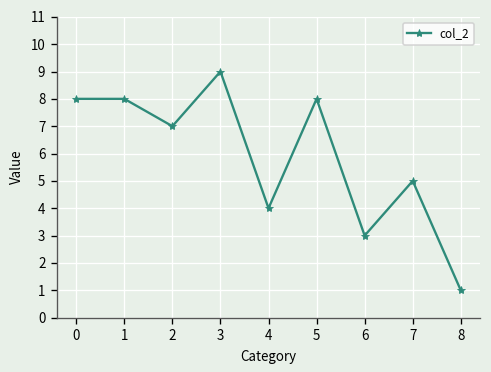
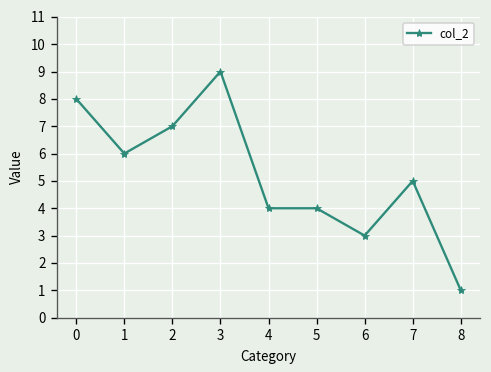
1: 8 -> 6
5: 8 -> 4
